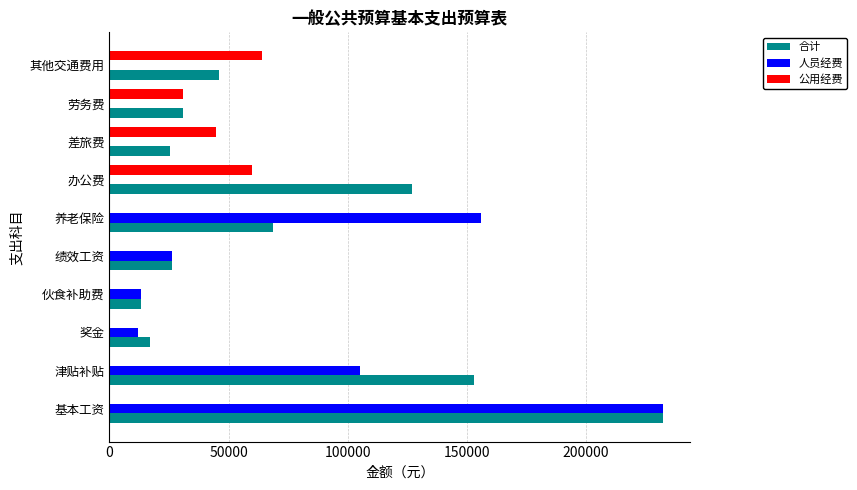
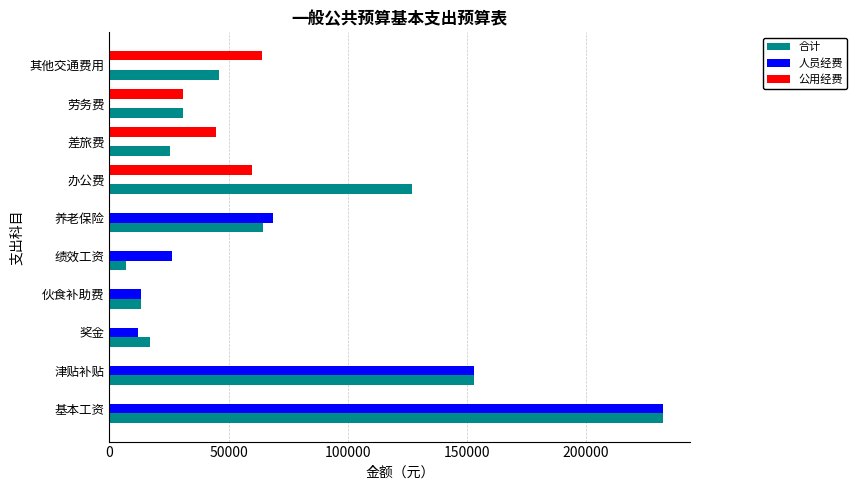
人员经费, 养老保险: 156000 -> 68000
合计, 养老保险: 68000 -> 65000
合计, 绩效工资: 26000 -> 7000
人员经费, 津贴补贴: 105000 -> 153000
